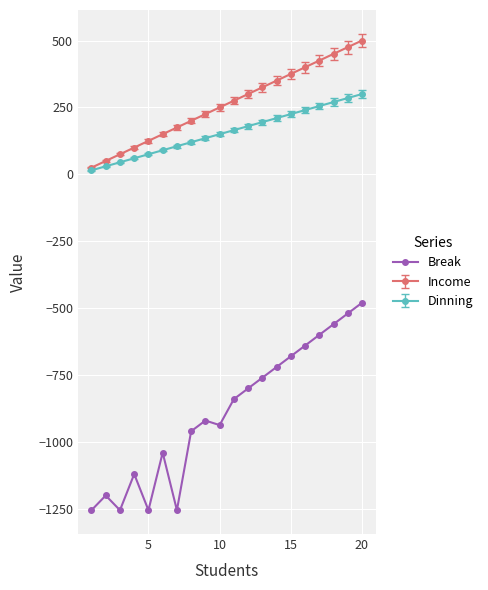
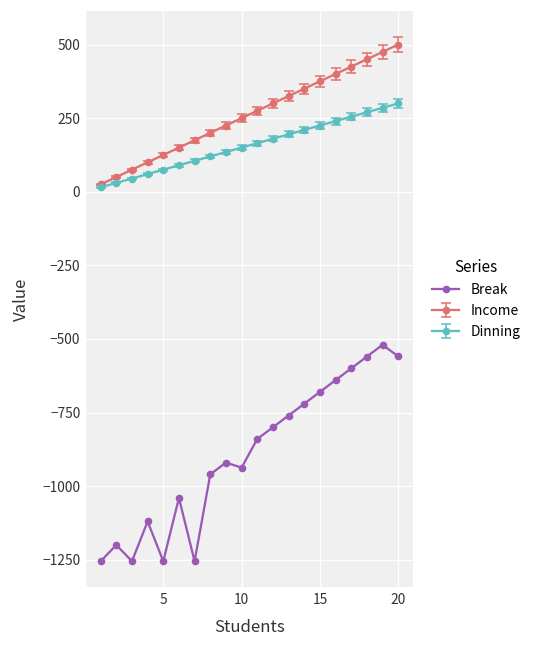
Break, 20: -480 -> -560
